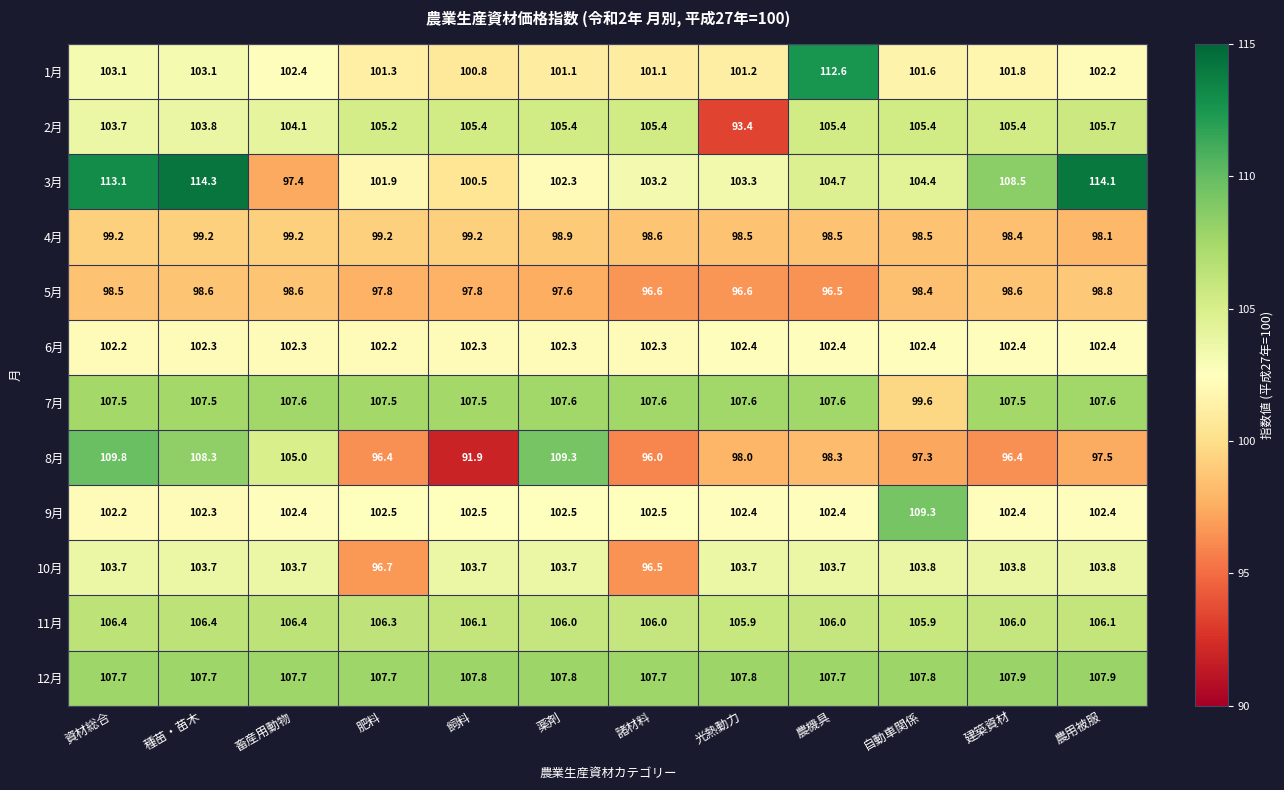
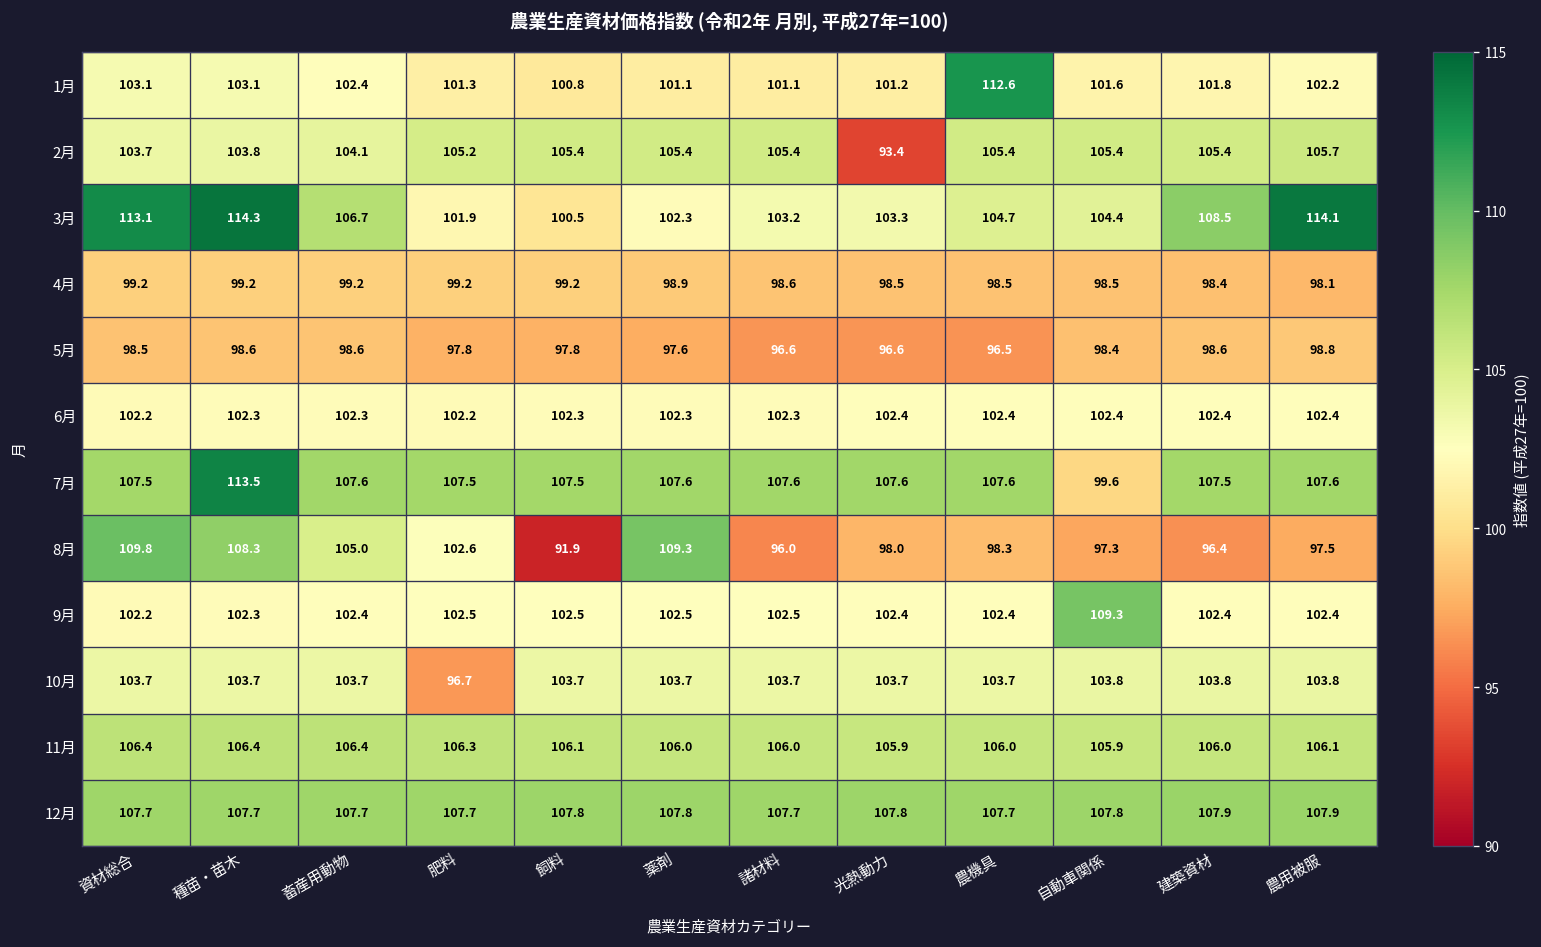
3月, 畜産用動物: 97.4 -> 106.7
7月, 種苗・苗木: 107.5 -> 113.5
8月, 肥料: 96.4 -> 102.6
10月, 諸材料: 96.5 -> 103.7
